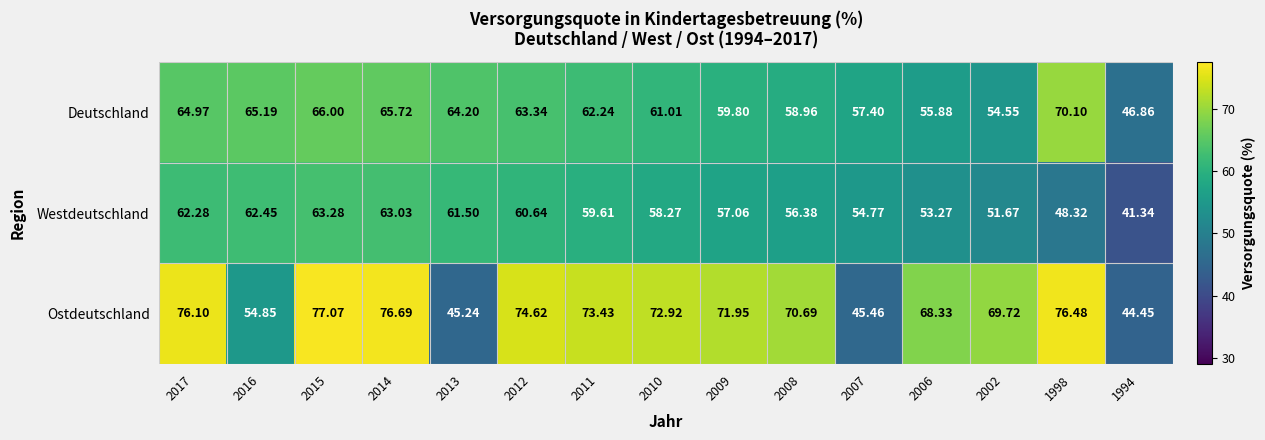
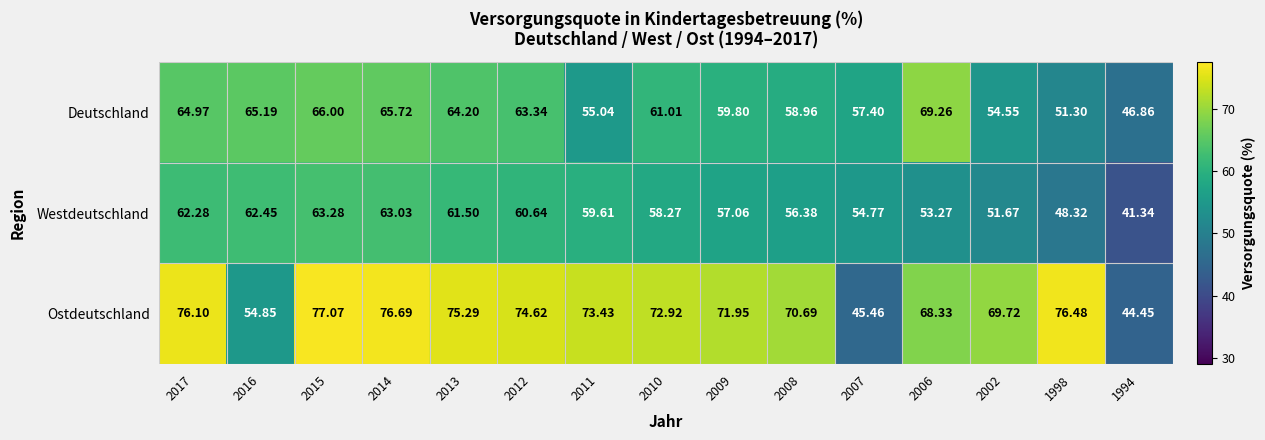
Deutschland, 2011: 62.24 -> 55.04
Deutschland, 2006: 55.88 -> 69.26
Deutschland, 1998: 70.10 -> 51.30
Ostdeutschland, 2013: 45.24 -> 75.29
